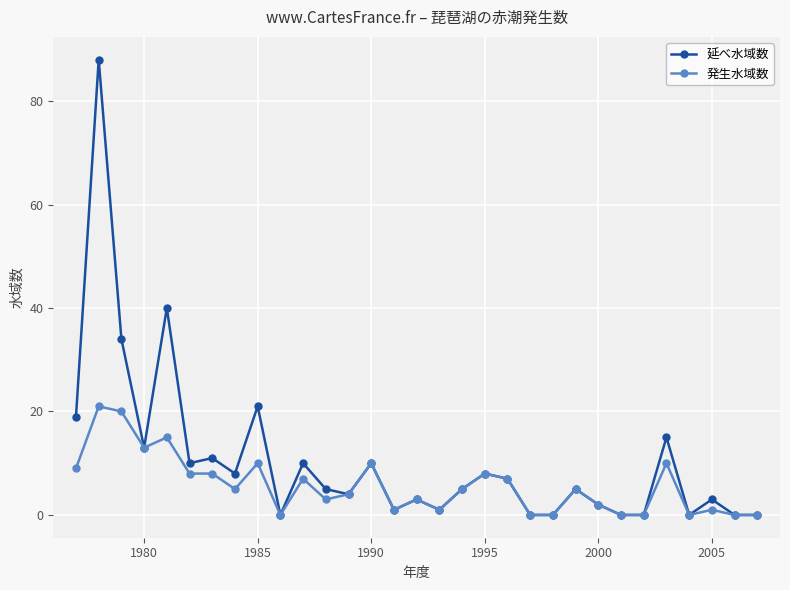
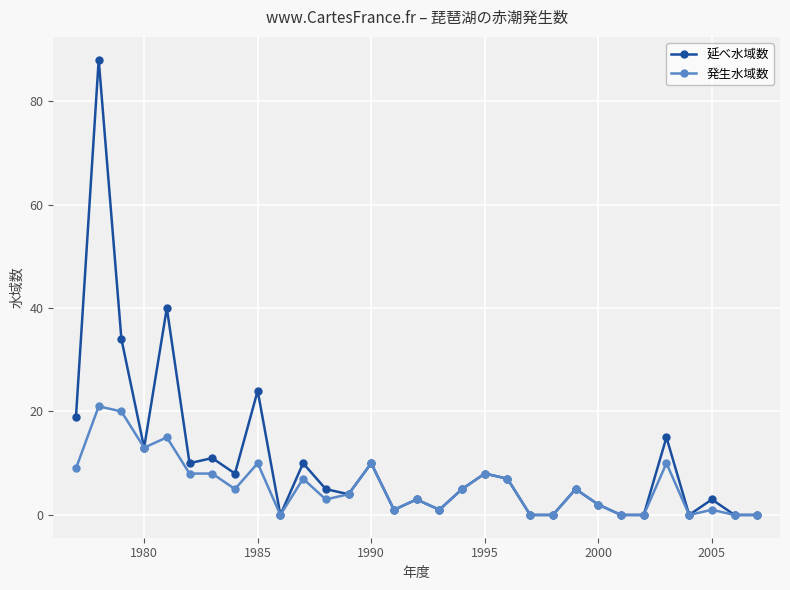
延べ水域数, 1985: 21 -> 24
